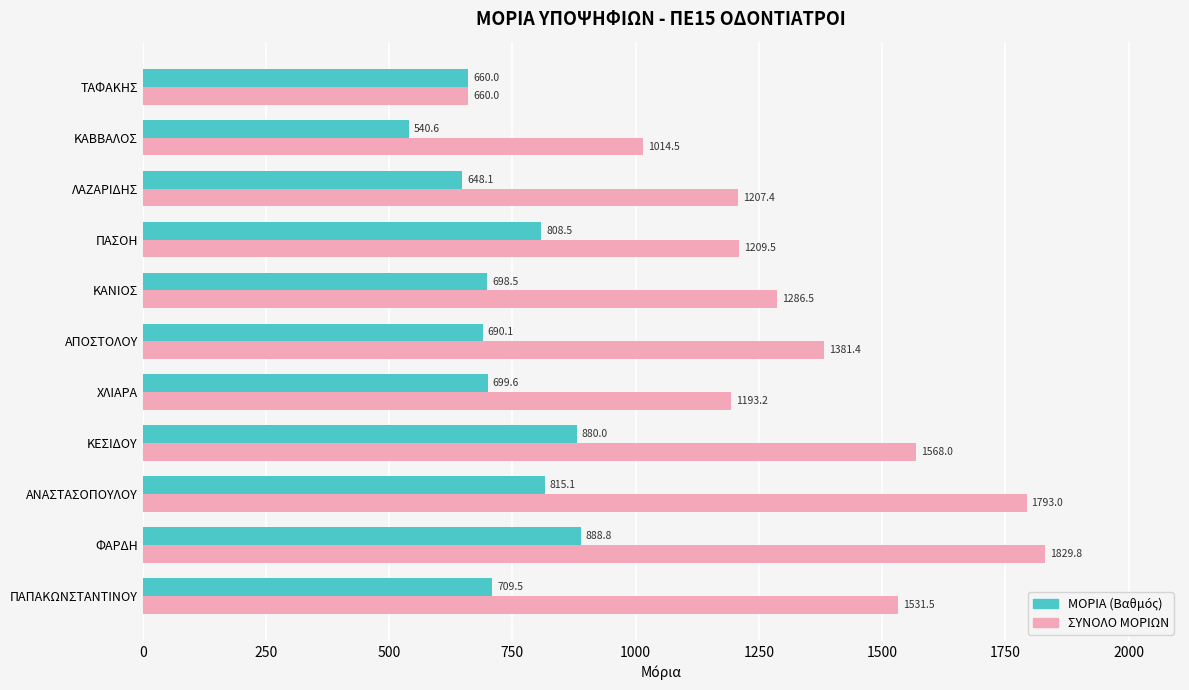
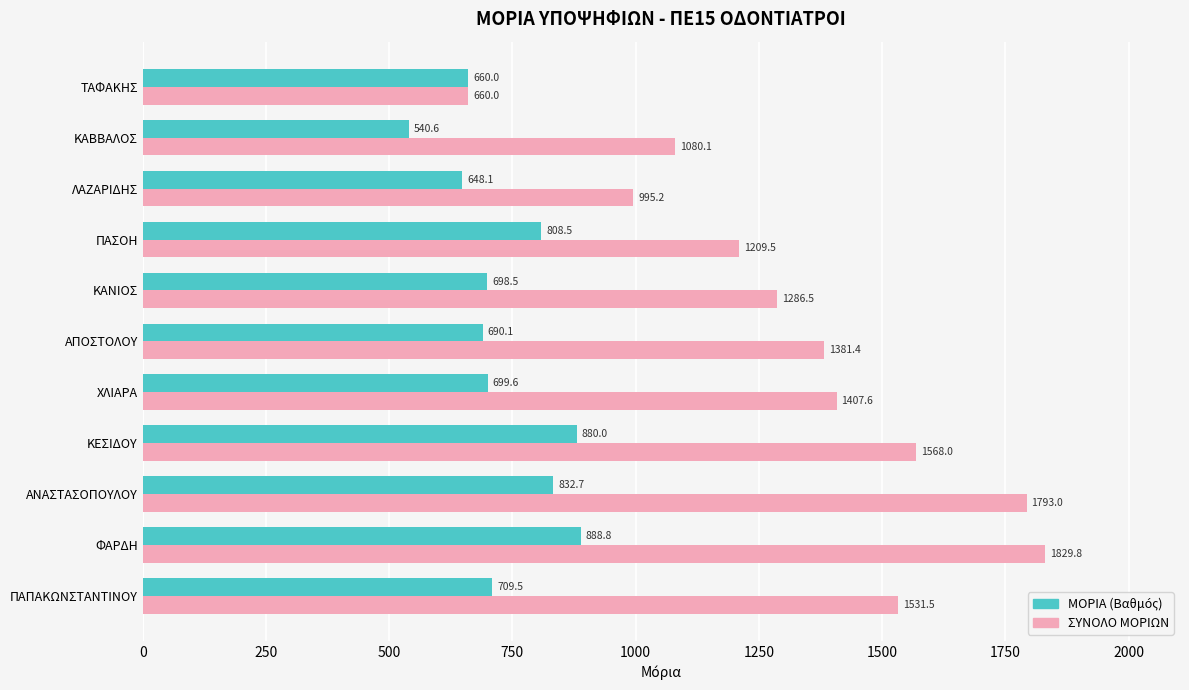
ΣΥΝΟΛΟ ΜΟΡΙΩΝ, ΚΑΒΒΑΛΟΣ: 1014.5 -> 1080.1
ΣΥΝΟΛΟ ΜΟΡΙΩΝ, ΛΑΖΑΡΙΔΗΣ: 1207.4 -> 995.2
ΣΥΝΟΛΟ ΜΟΡΙΩΝ, ΧΛΙΑΡΑ: 1193.2 -> 1407.6
ΜΟΡΙΑ (Βαθμός), ΑΝΑΣΤΑΣΟΠΟΥΛΟΥ: 815.1 -> 832.7
